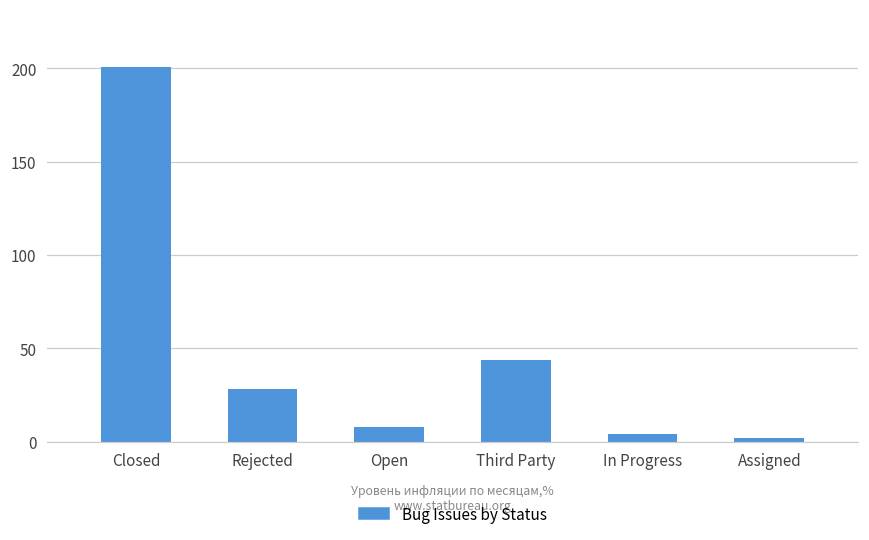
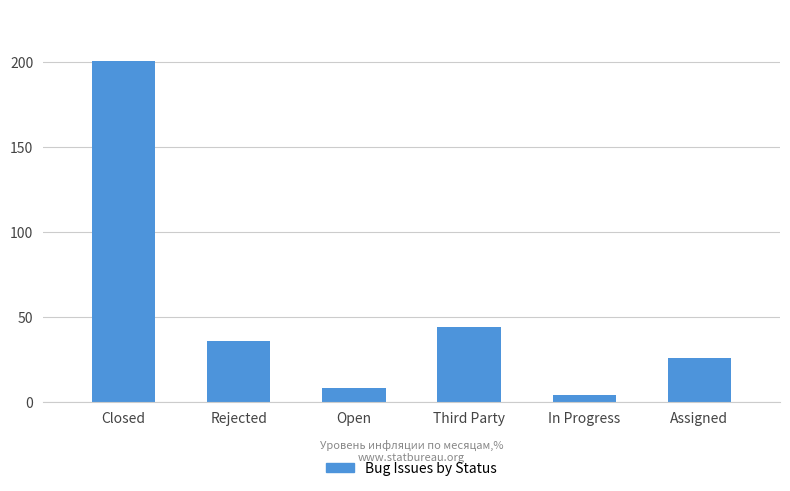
Rejected: 28 -> 36
Assigned: 2 -> 26
